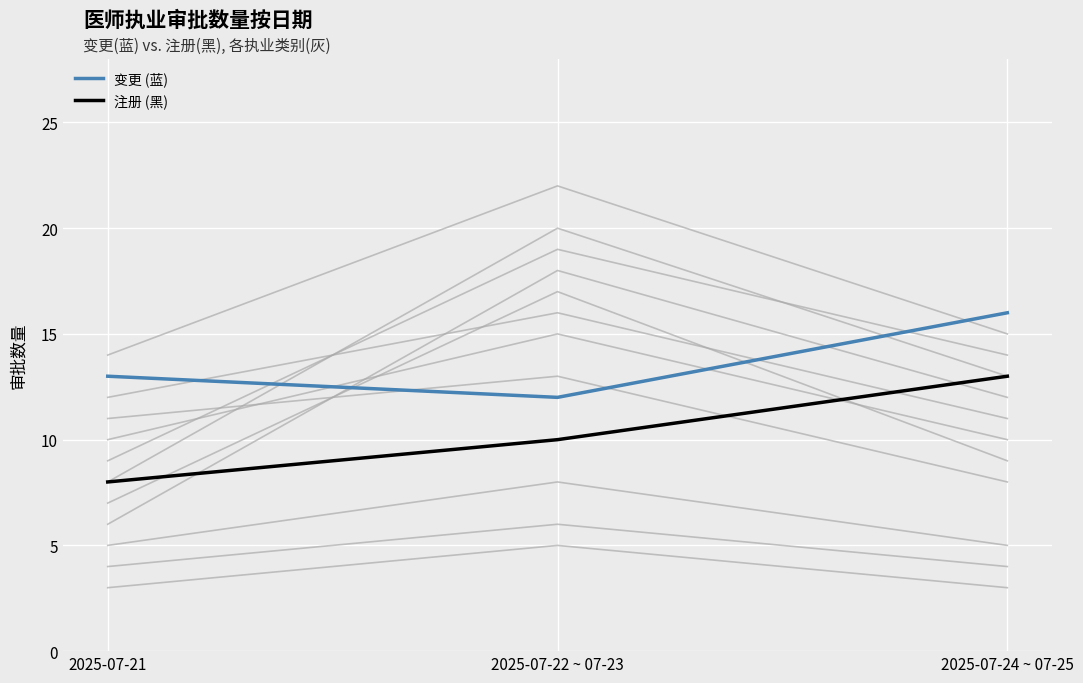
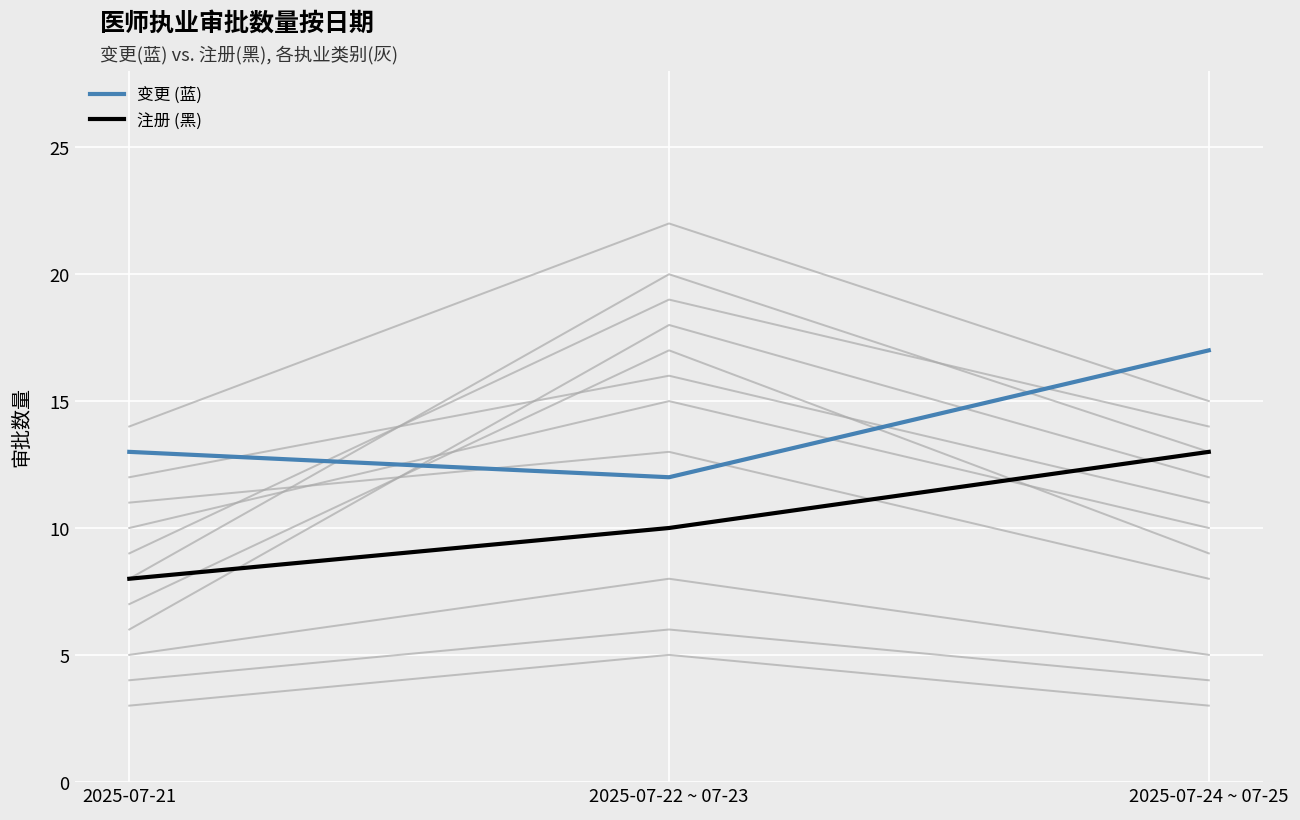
变更 (蓝), 2025-07-24 ~ 07-25: 16 -> 17
